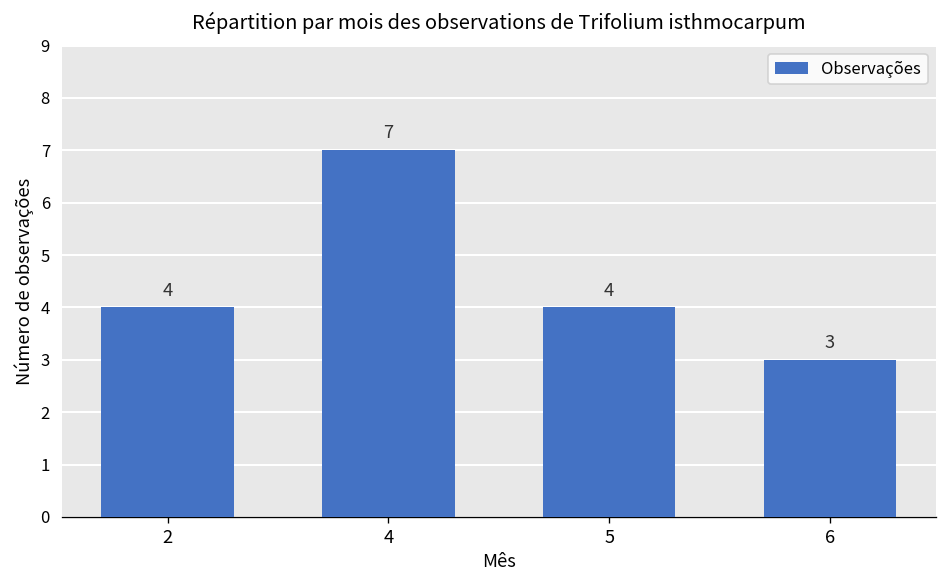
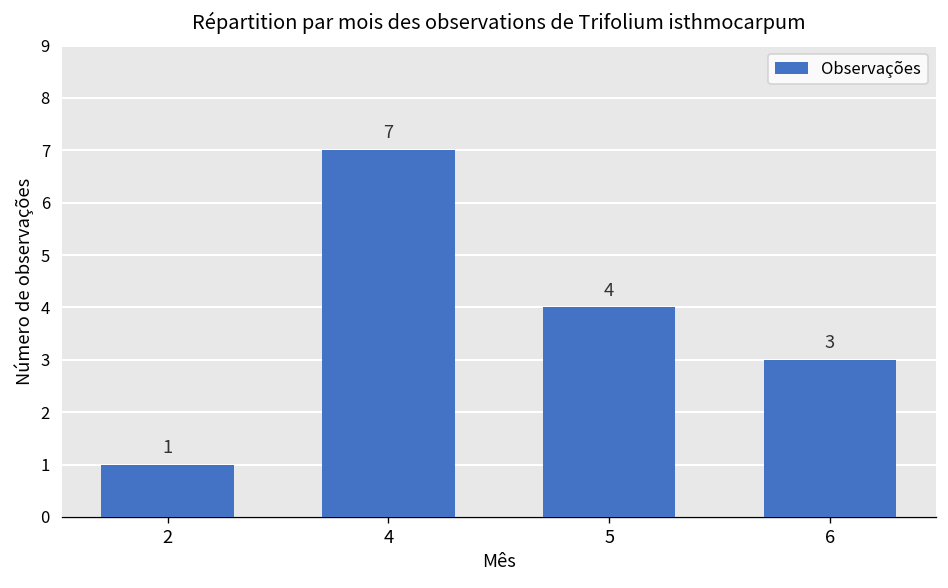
2: 4 -> 1
